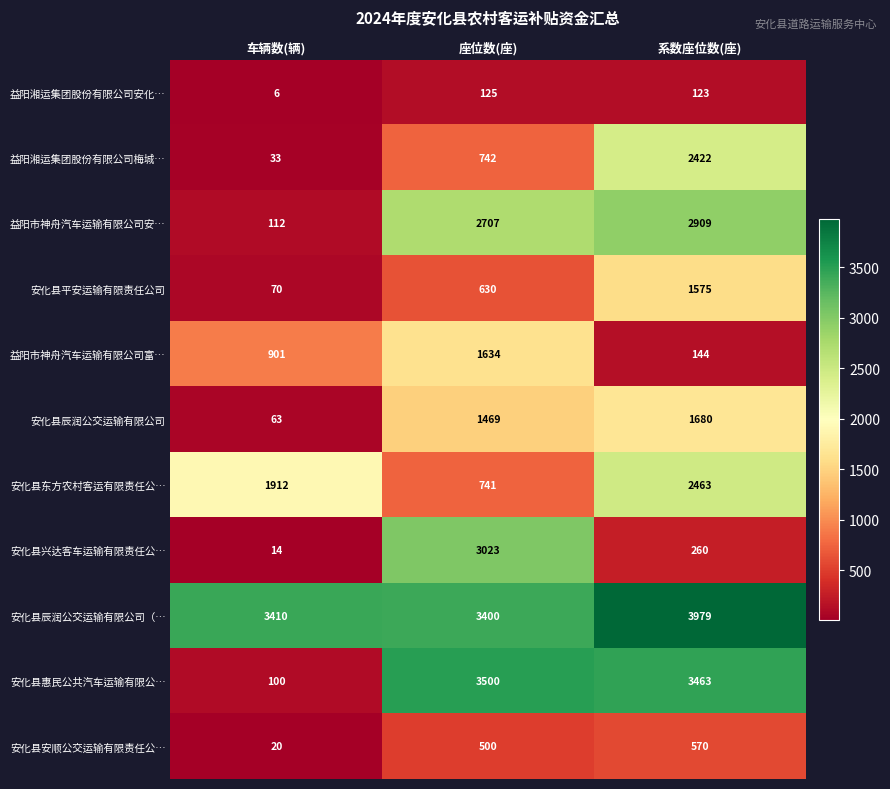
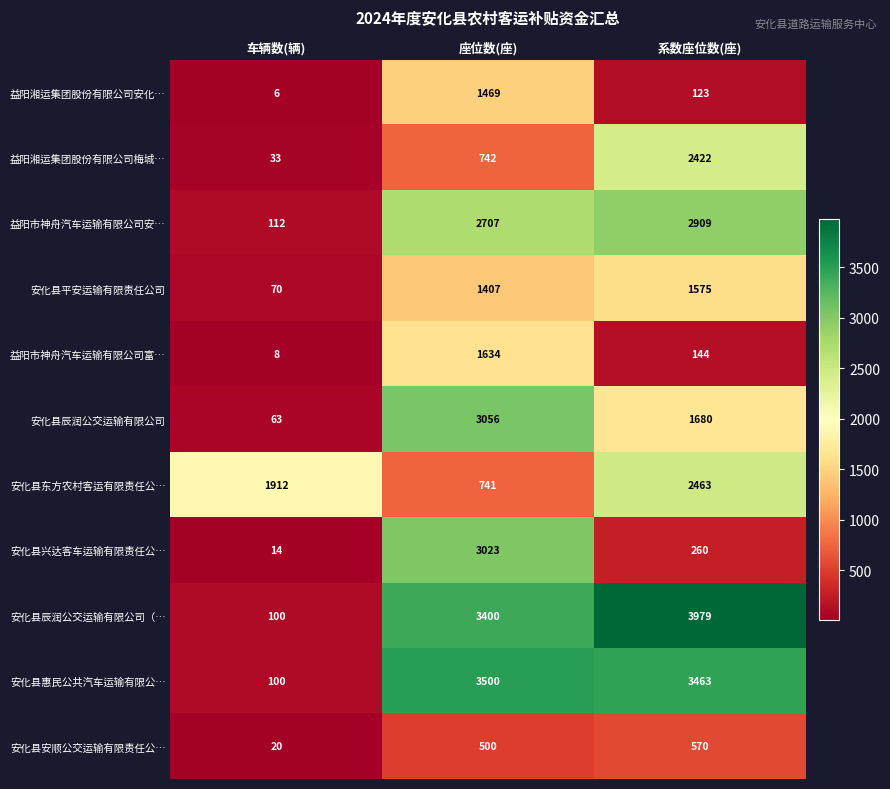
益阳湘运集团股份有限公司安化…, 座位数(座): 125 -> 1469
安化县平安运输有限责任公司, 座位数(座): 630 -> 1407
益阳市神舟汽车运输有限公司富…, 车辆数(辆): 901 -> 8
安化县辰润公交运输有限公司, 座位数(座): 1469 -> 3056
安化县辰润公交运输有限公司（…, 车辆数(辆): 3410 -> 100
